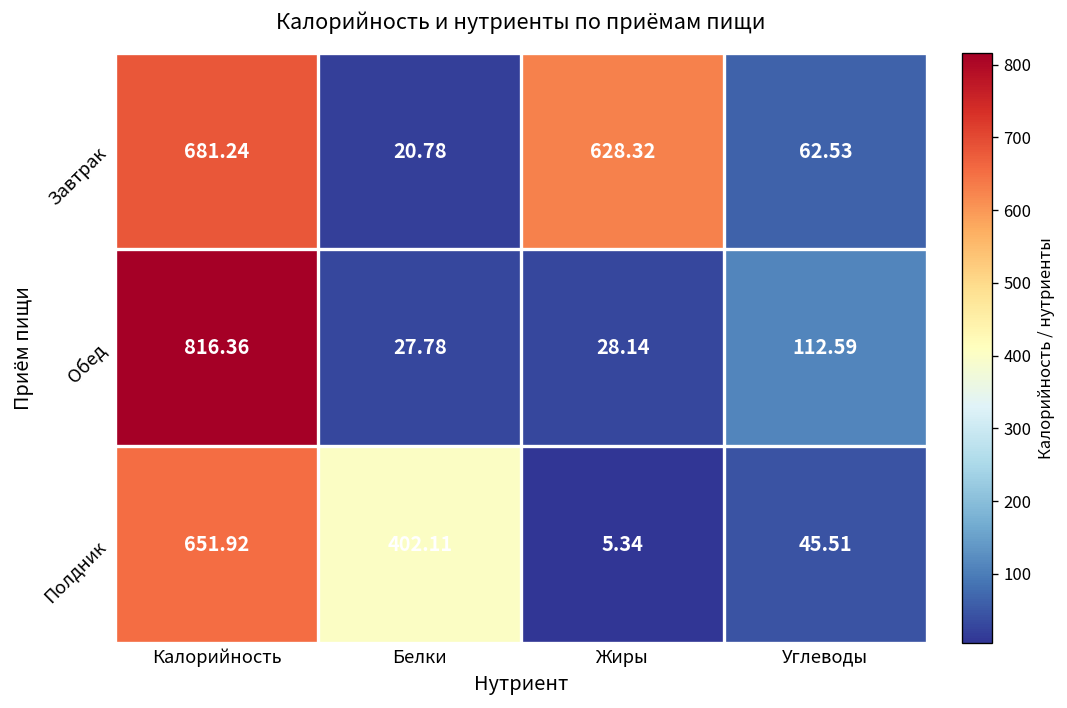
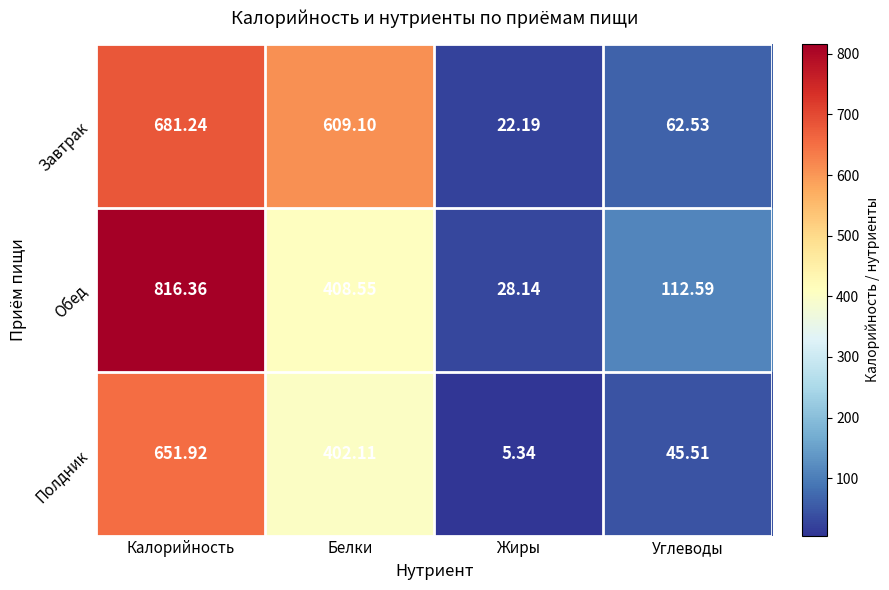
Завтрак, Белки: 20.78 -> 609.10
Завтрак, Жиры: 628.32 -> 22.19
Обед, Белки: 27.78 -> 408.55
